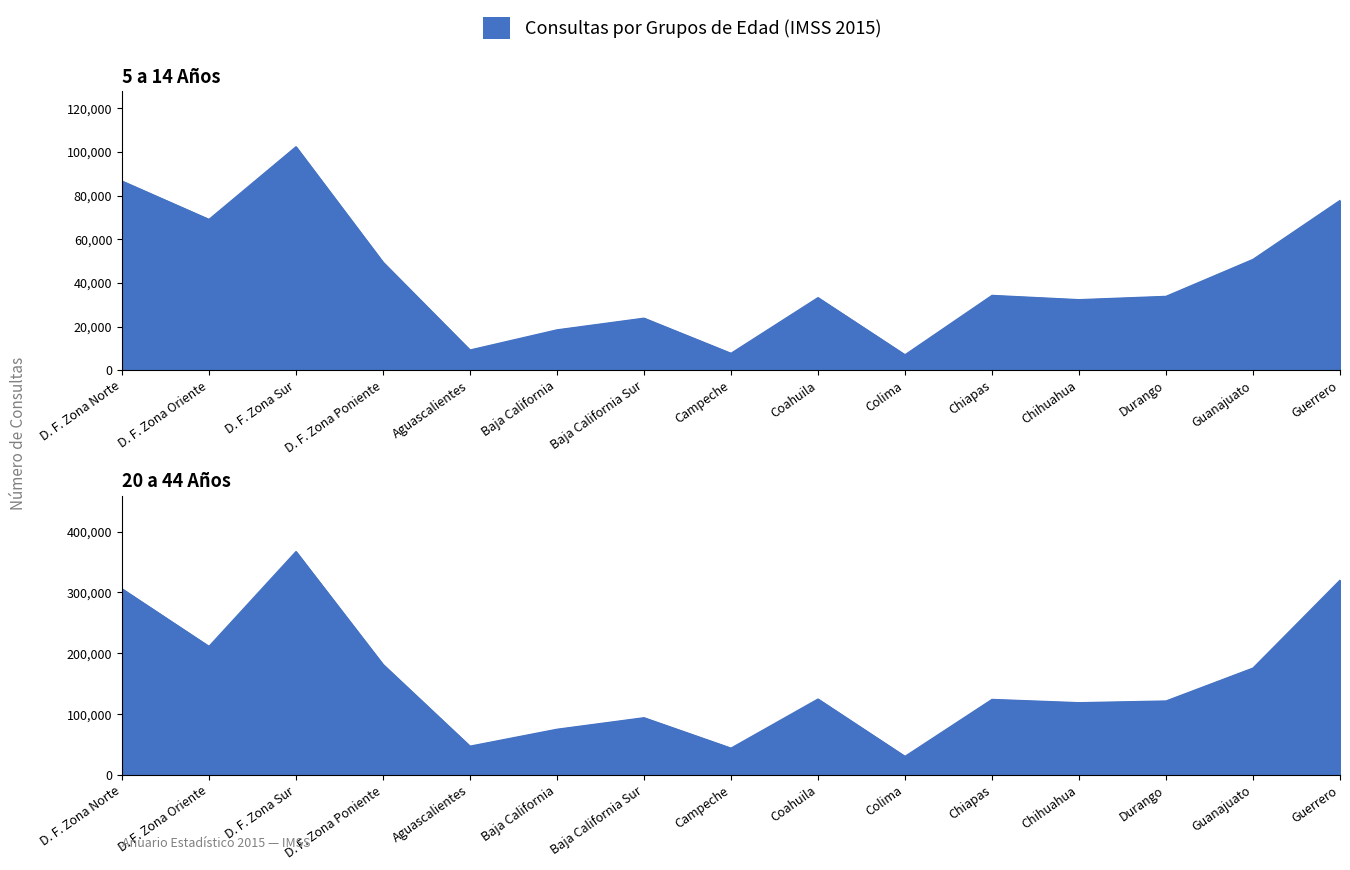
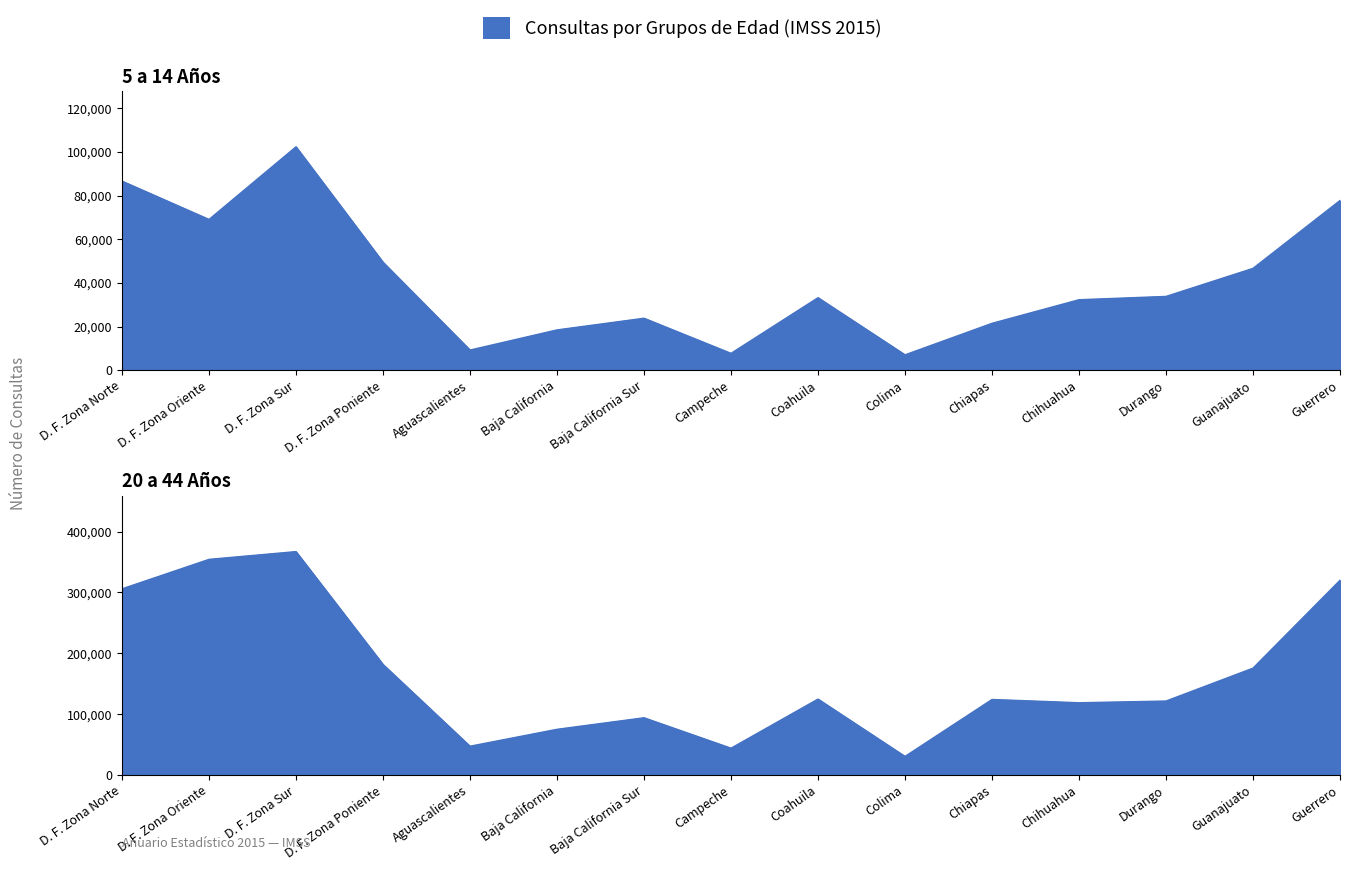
5 a 14 Años, Chiapas: 34,000 -> 21,000
5 a 14 Años, Guanajuato: 51,000 -> 47,000
20 a 44 Años, D. F. Zona Oriente: 210,000 -> 350,000
